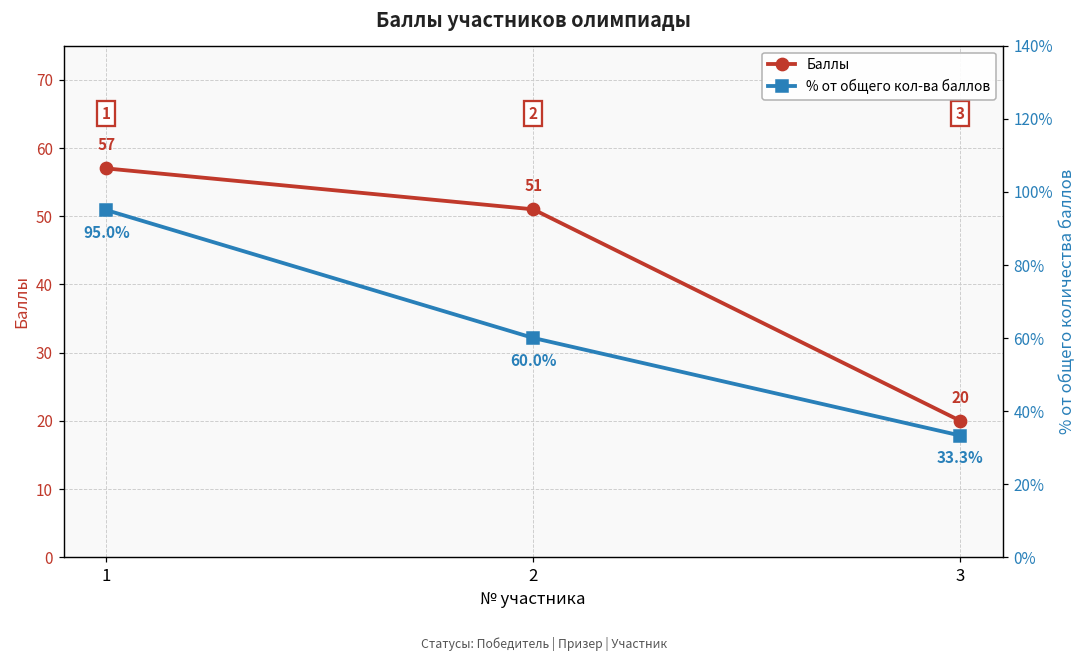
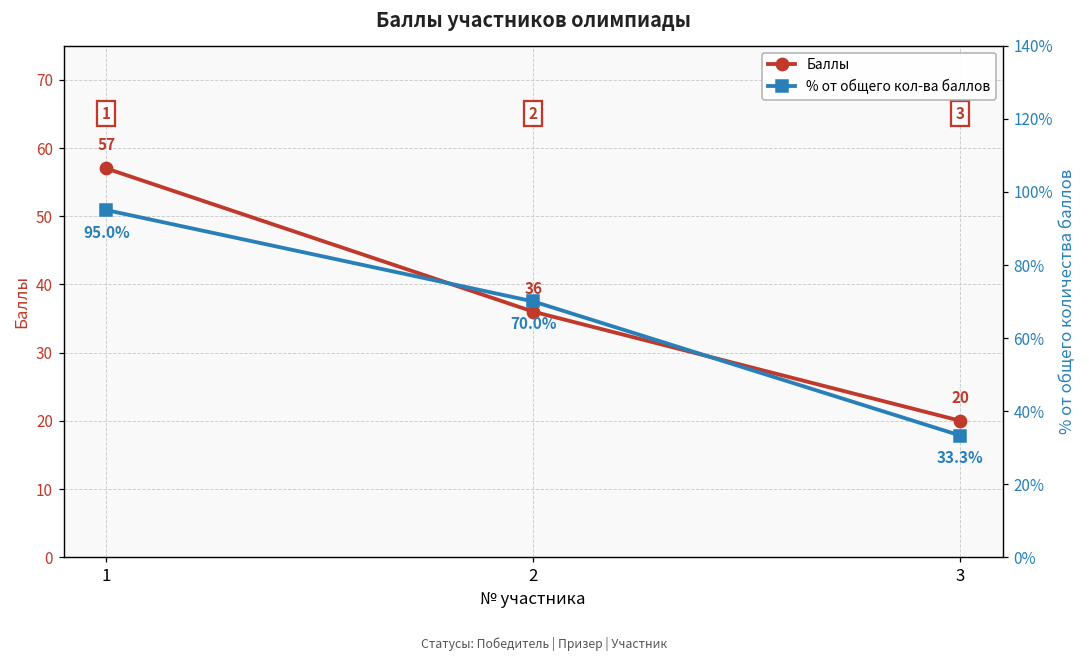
Баллы, 2: 51 -> 36
% от общего кол-ва баллов, 2: 60.0% -> 70.0%
